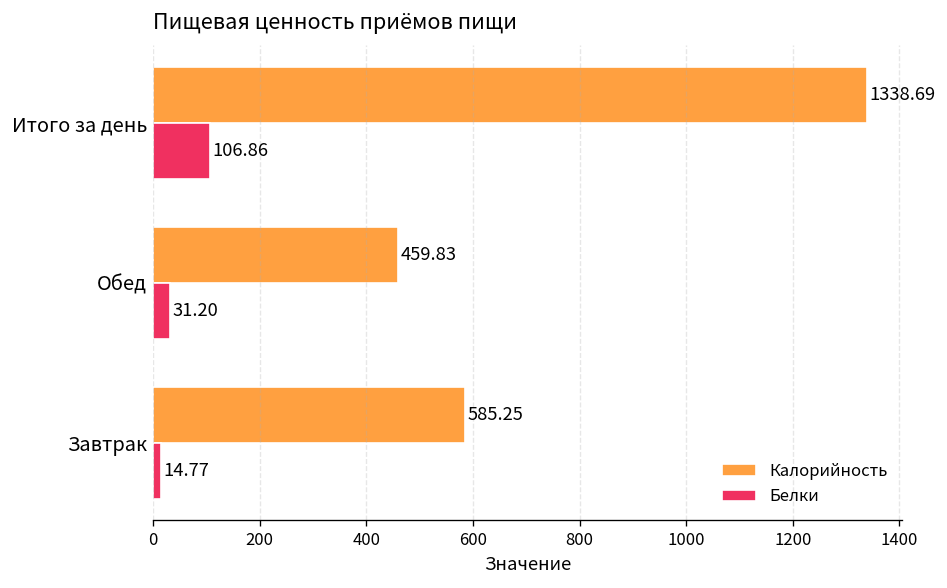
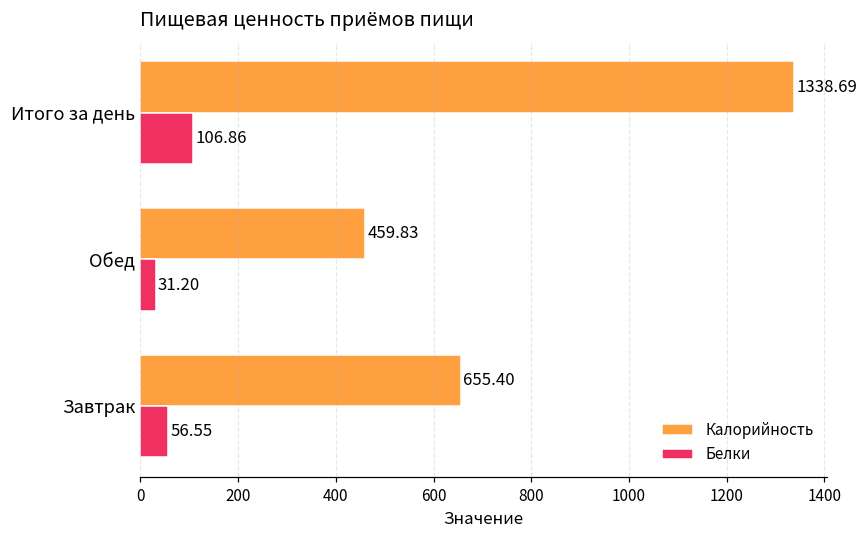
Калорийность, Завтрак: 585.25 -> 655.40
Белки, Завтрак: 14.77 -> 56.55
